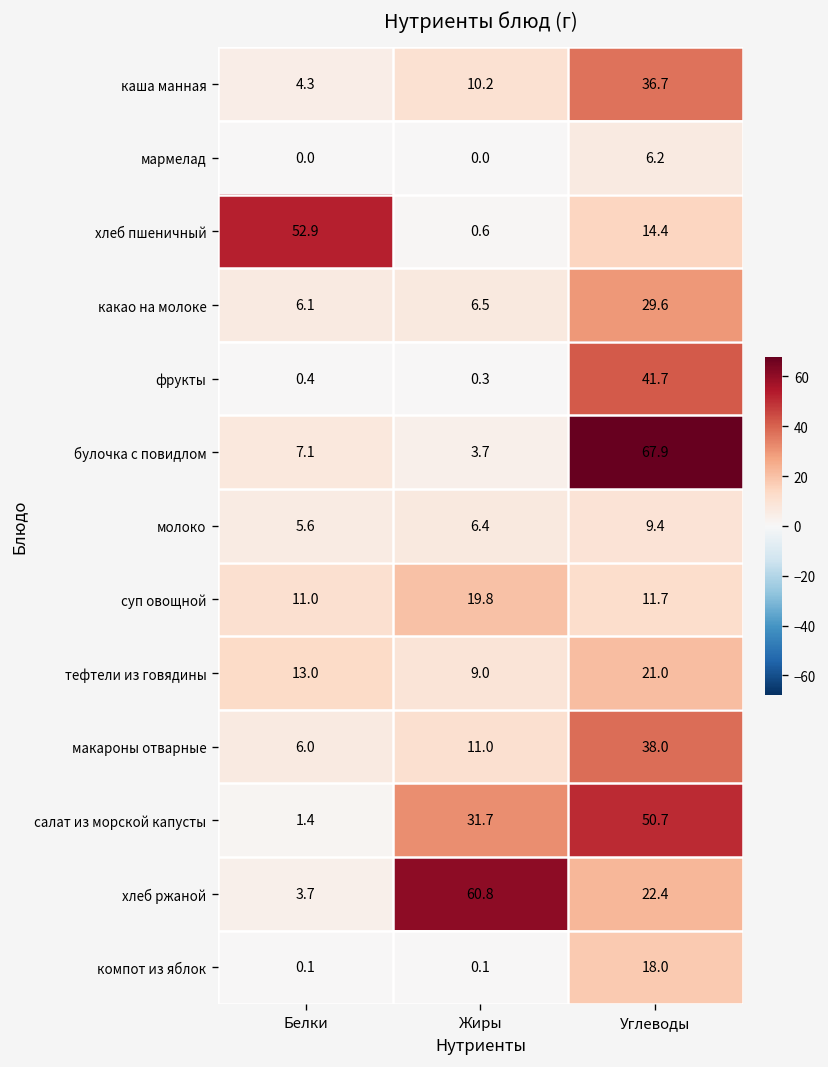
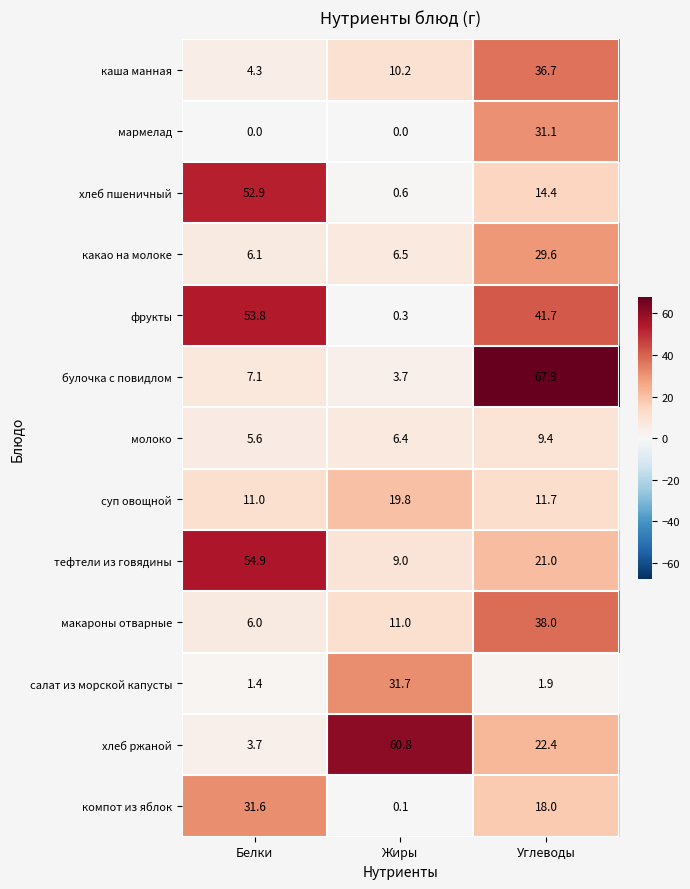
мармелад, Углеводы: 6.2 -> 31.1
фрукты, Белки: 0.4 -> 53.8
тефтели из говядины, Белки: 13.0 -> 54.9
салат из морской капусты, Углеводы: 50.7 -> 1.9
компот из яблок, Белки: 0.1 -> 31.6
